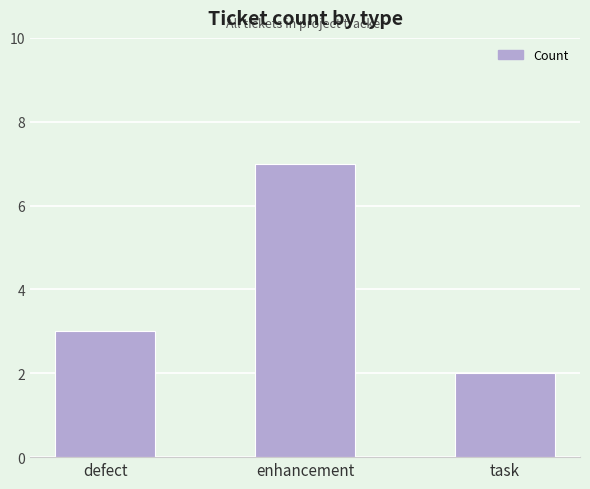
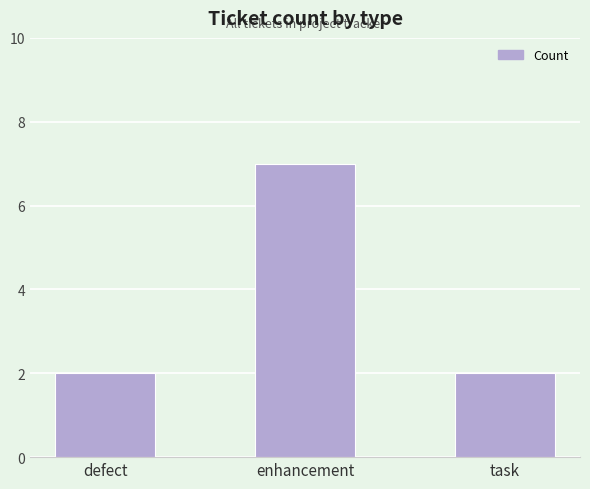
defect: 3 -> 2
